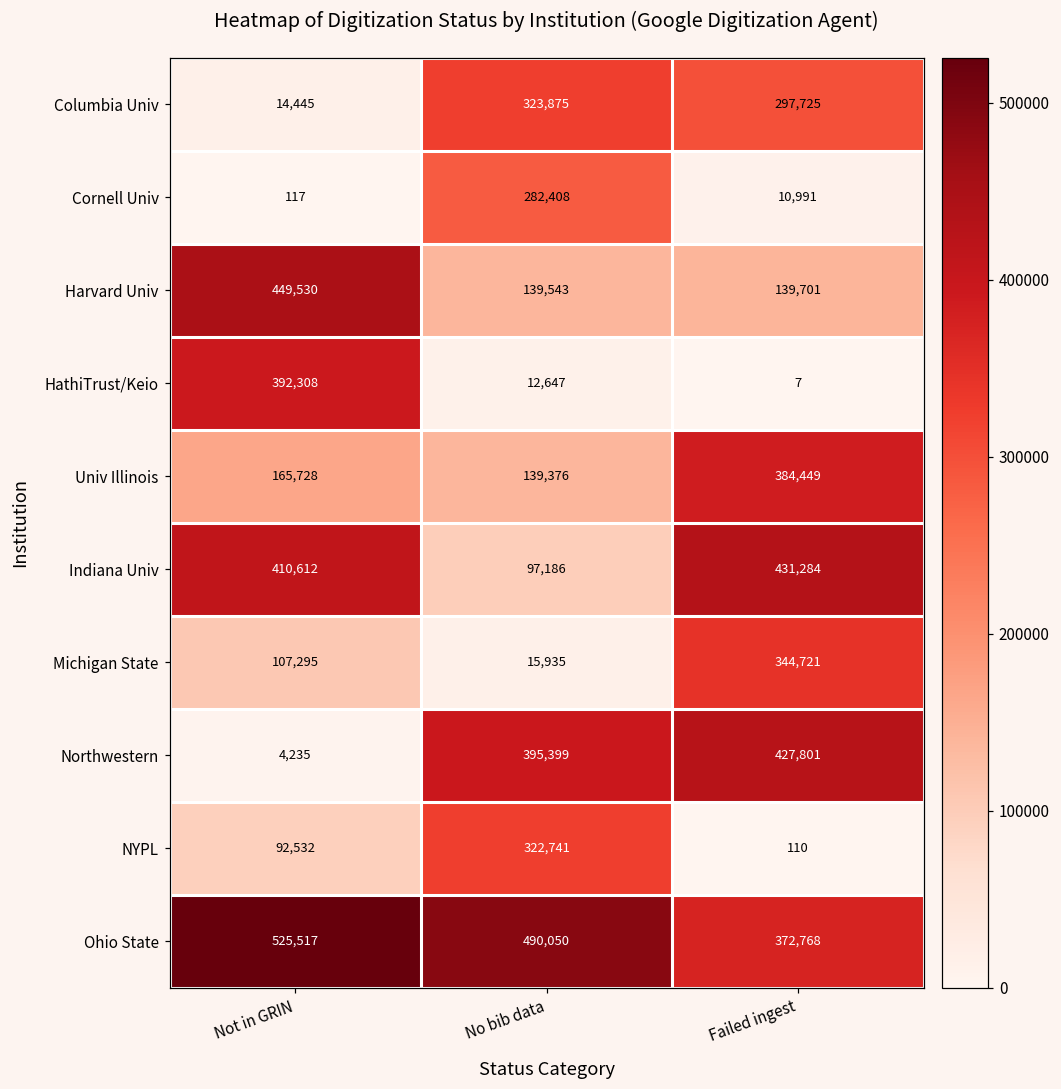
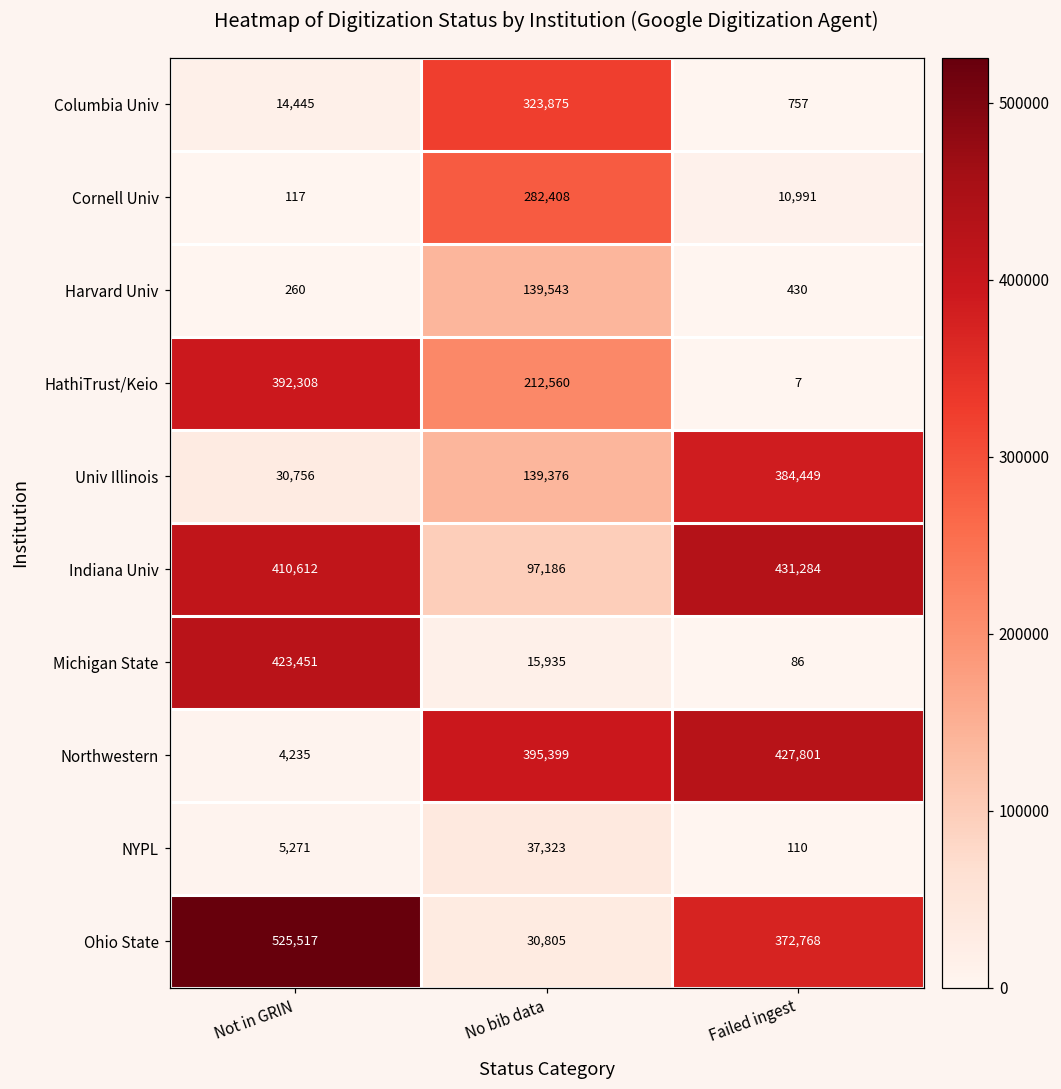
Columbia Univ, Failed ingest: 297,725 -> 757
Harvard Univ, Not in GRIN: 449,530 -> 260
Harvard Univ, Failed ingest: 139,701 -> 430
HathiTrust/Keio, No bib data: 12,647 -> 212,560
Univ Illinois, Not in GRIN: 165,728 -> 30,756
Michigan State, Not in GRIN: 107,295 -> 423,451
Michigan State, Failed ingest: 344,721 -> 86
NYPL, Not in GRIN: 92,532 -> 5,271
NYPL, No bib data: 322,741 -> 37,323
Ohio State, No bib data: 490,050 -> 30,805
